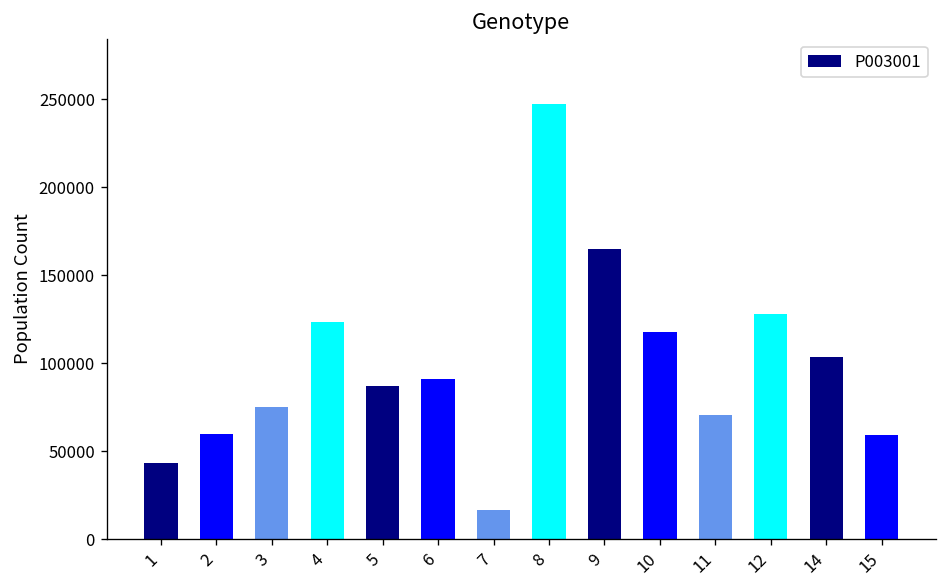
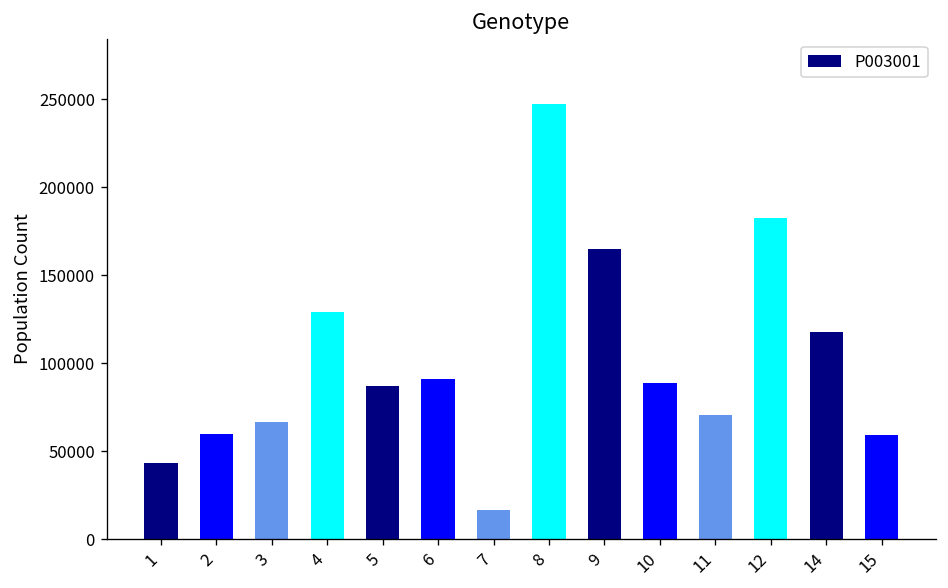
3: 75000 -> 67000
4: 124000 -> 129000
10: 118000 -> 89000
12: 128000 -> 182000
14: 103000 -> 118000
